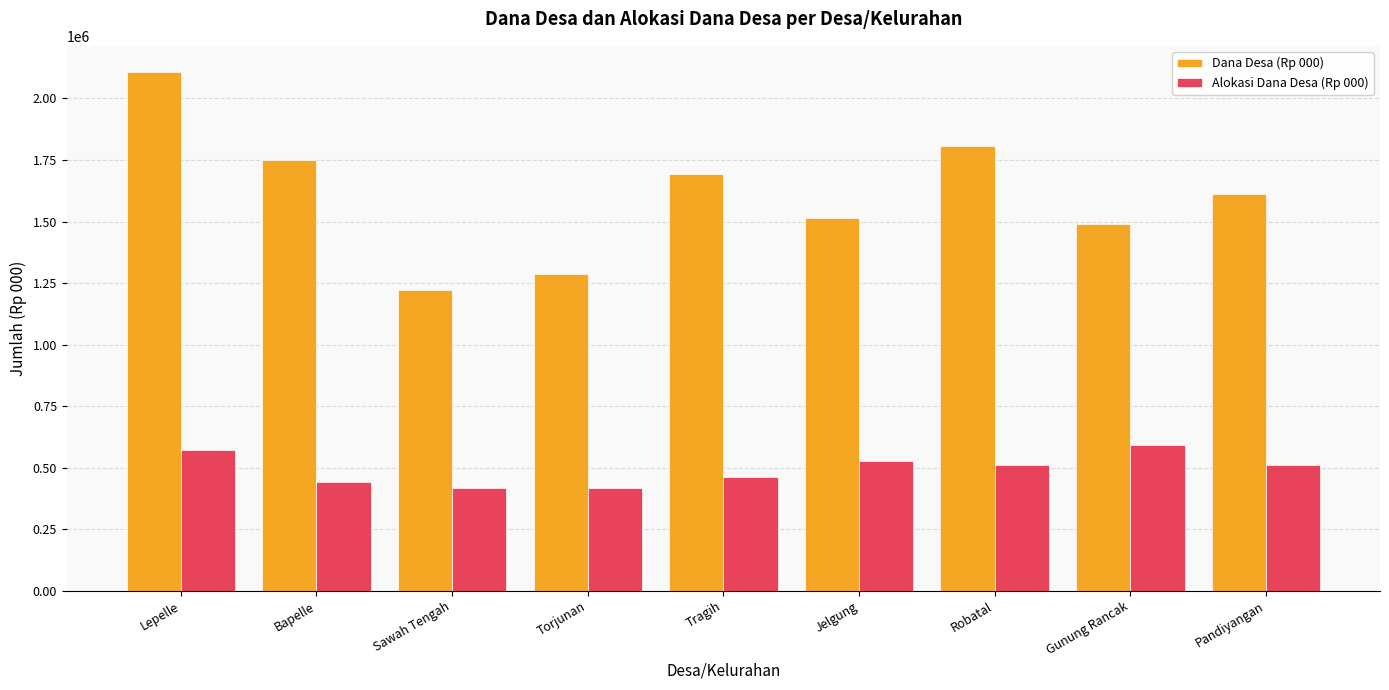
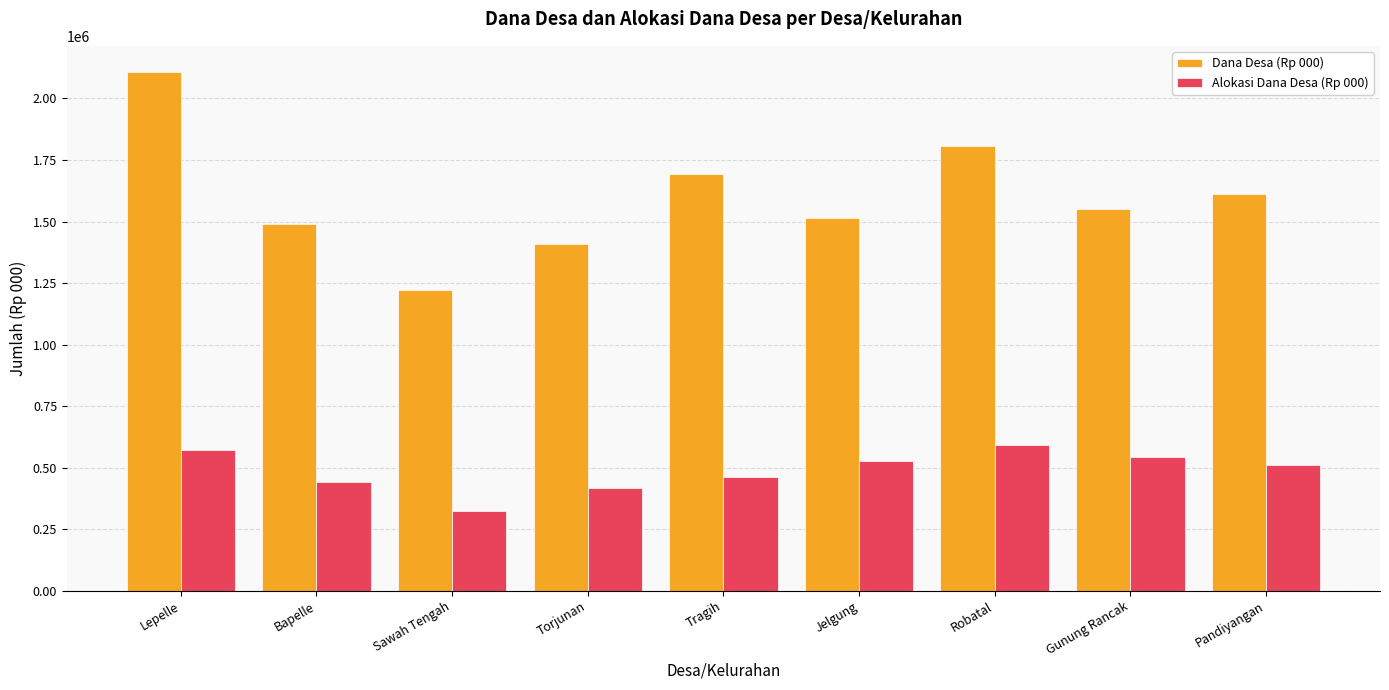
Dana Desa (Rp 000), Bapelle: 1750000 -> 1490000
Alokasi Dana Desa (Rp 000), Sawah Tengah: 420000 -> 320000
Dana Desa (Rp 000), Torjunan: 1290000 -> 1410000
Alokasi Dana Desa (Rp 000), Robatal: 510000 -> 590000
Dana Desa (Rp 000), Gunung Rancak: 1490000 -> 1550000
Alokasi Dana Desa (Rp 000), Gunung Rancak: 590000 -> 540000
